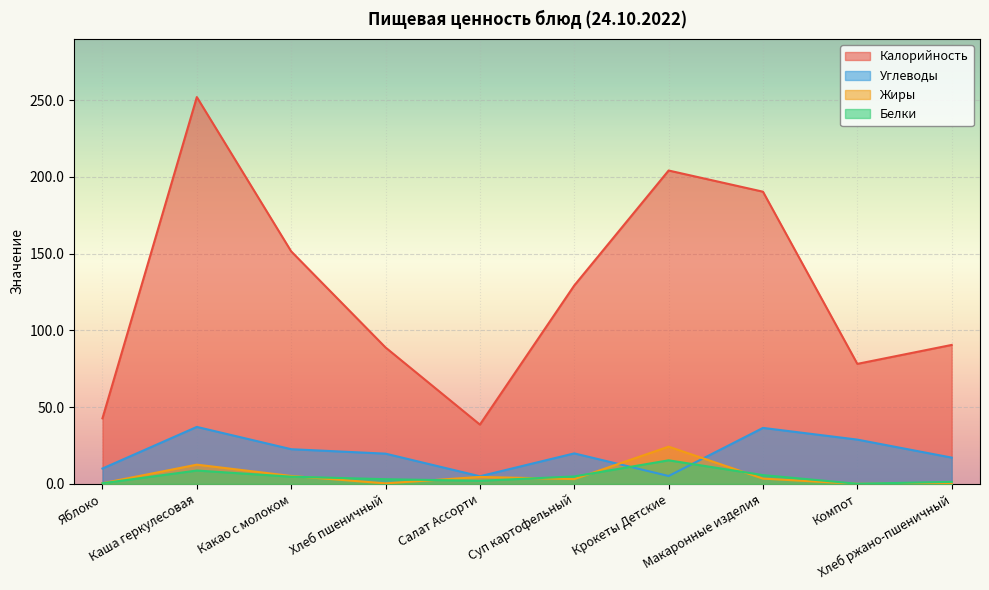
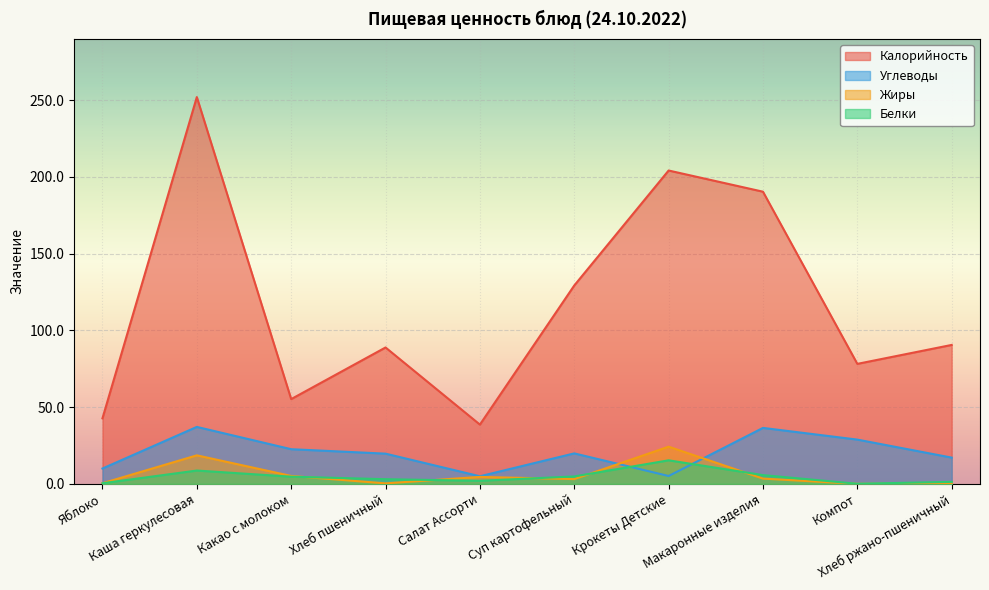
Жиры, Каша геркулесовая: 13 -> 19
Калорийность, Какао с молоком: 151 -> 55
